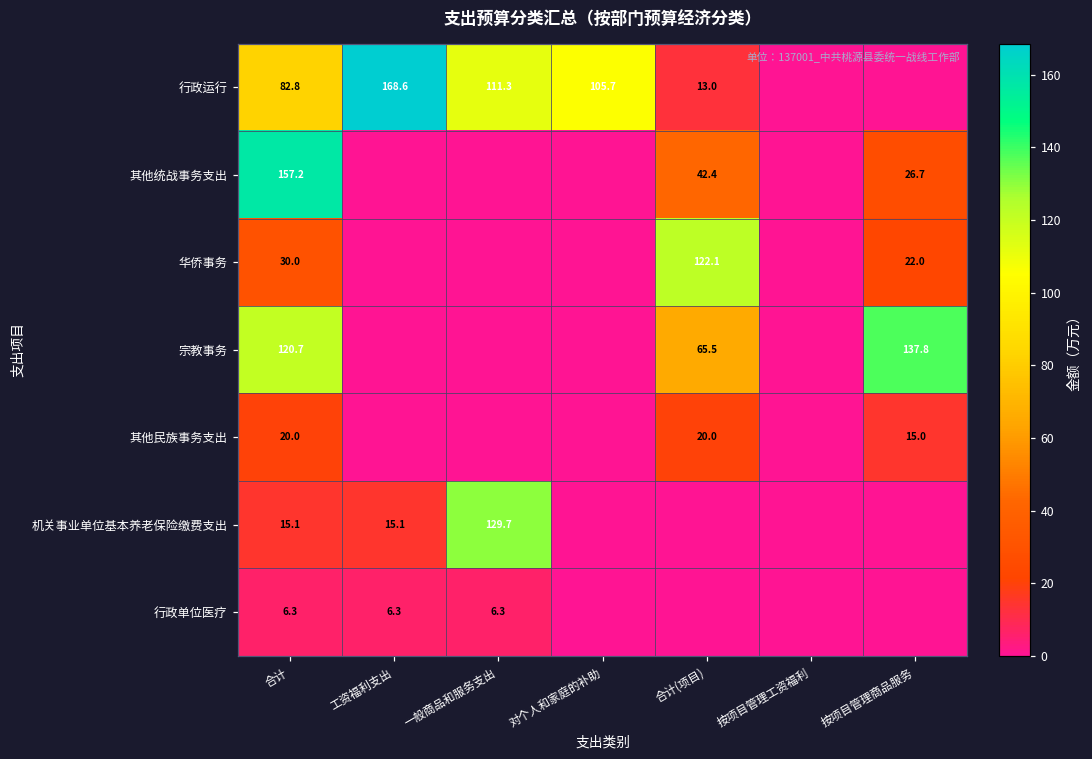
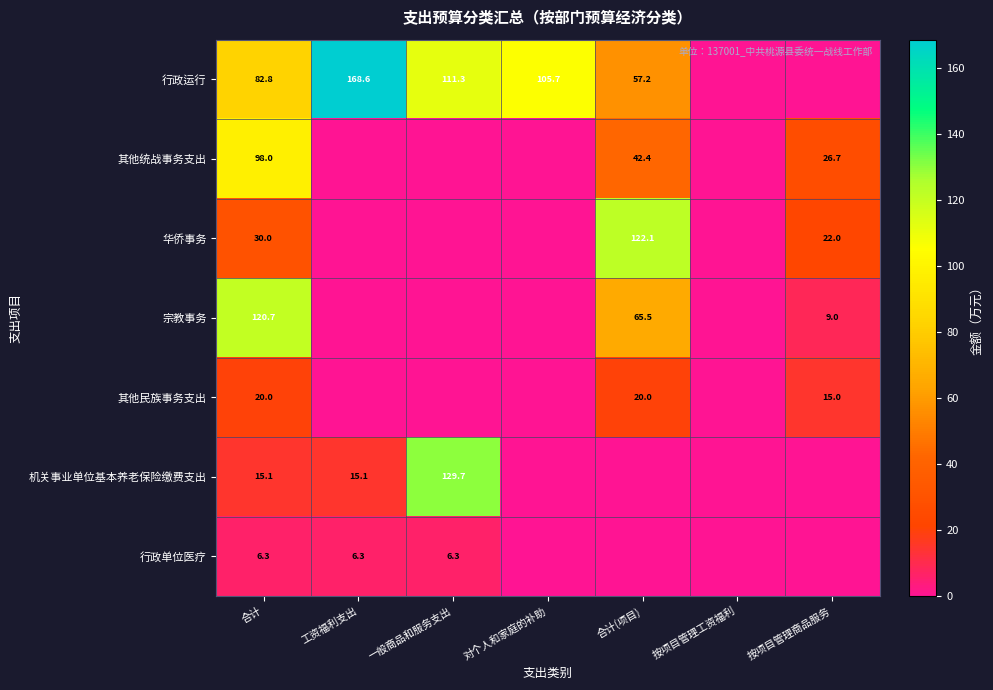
行政运行, 合计(项目): 13.0 -> 57.2
其他统战事务支出, 合计: 157.2 -> 98.0
宗教事务, 按项目管理商品服务: 137.8 -> 9.0
